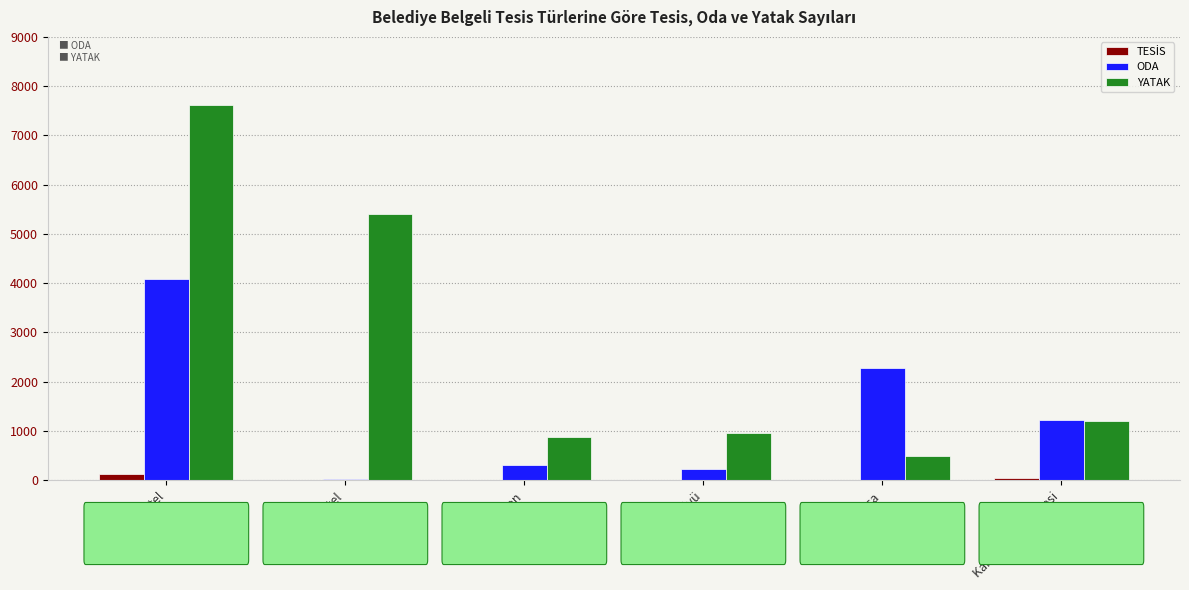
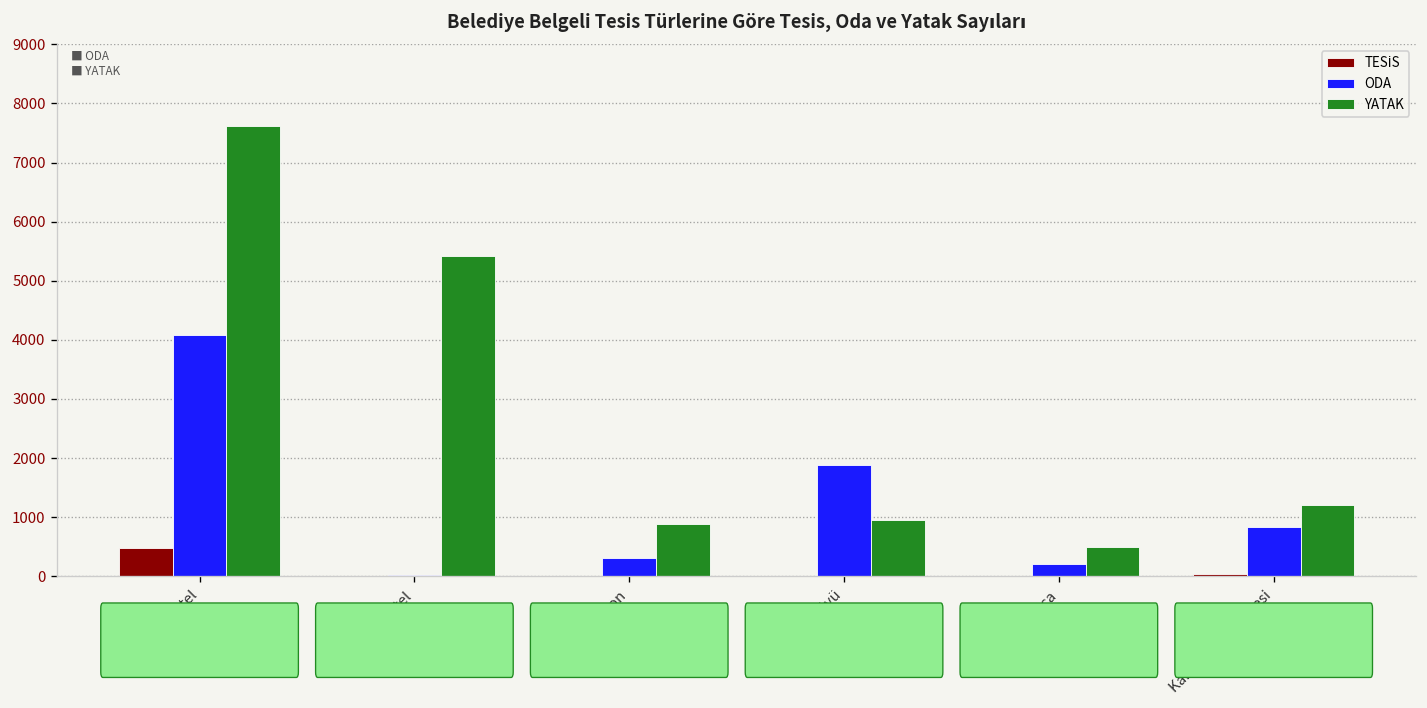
TESİS, Otel: 100 -> 500
ODA, Tatil Köyü: 200 -> 1900
ODA, Kaplıca: 2300 -> 200
ODA, Kamu Misafirhanesi: 1200 -> 800
